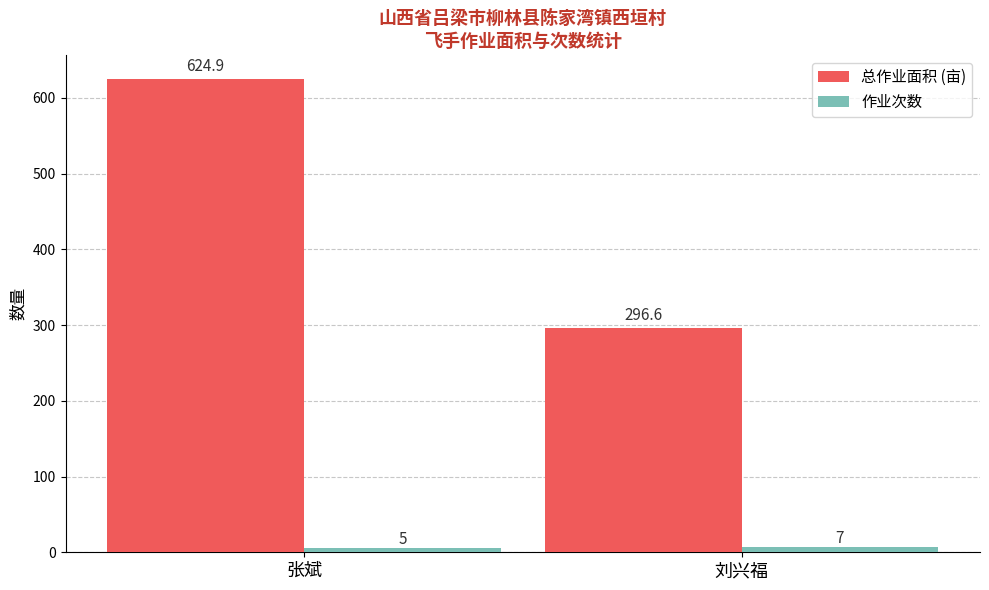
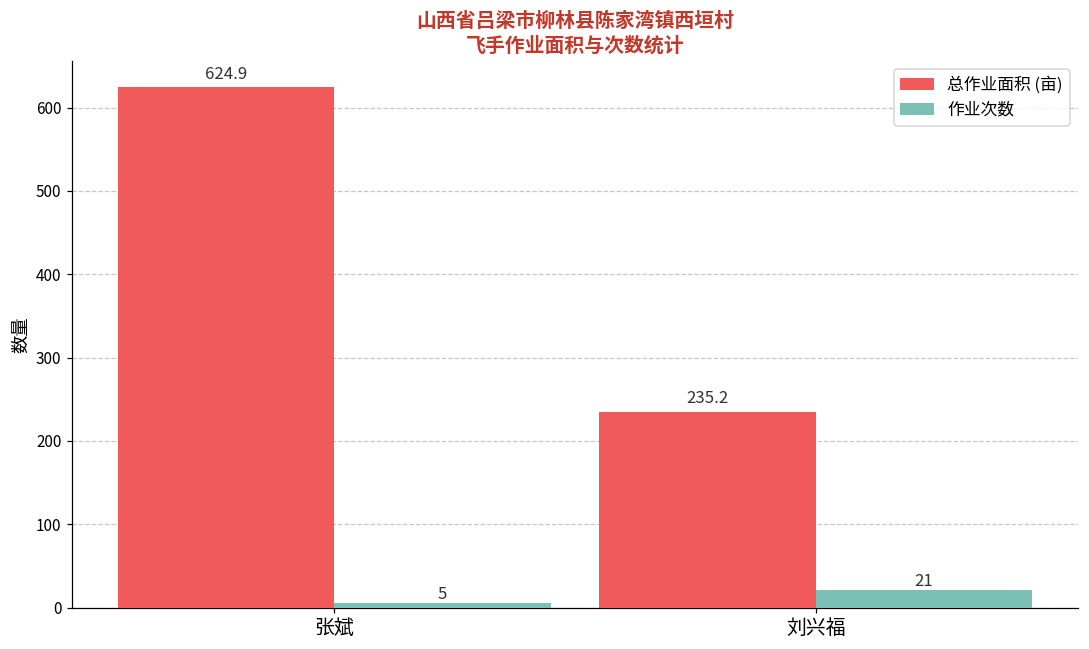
总作业面积 (亩), 刘兴福: 296.6 -> 235.2
作业次数, 刘兴福: 7 -> 21
